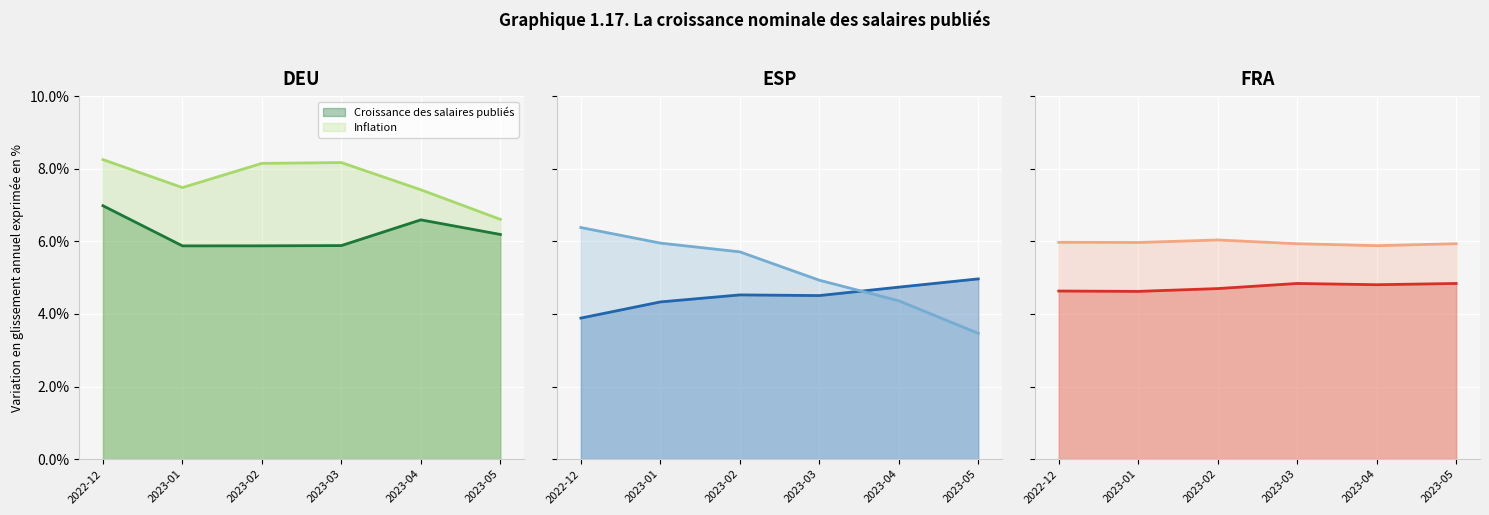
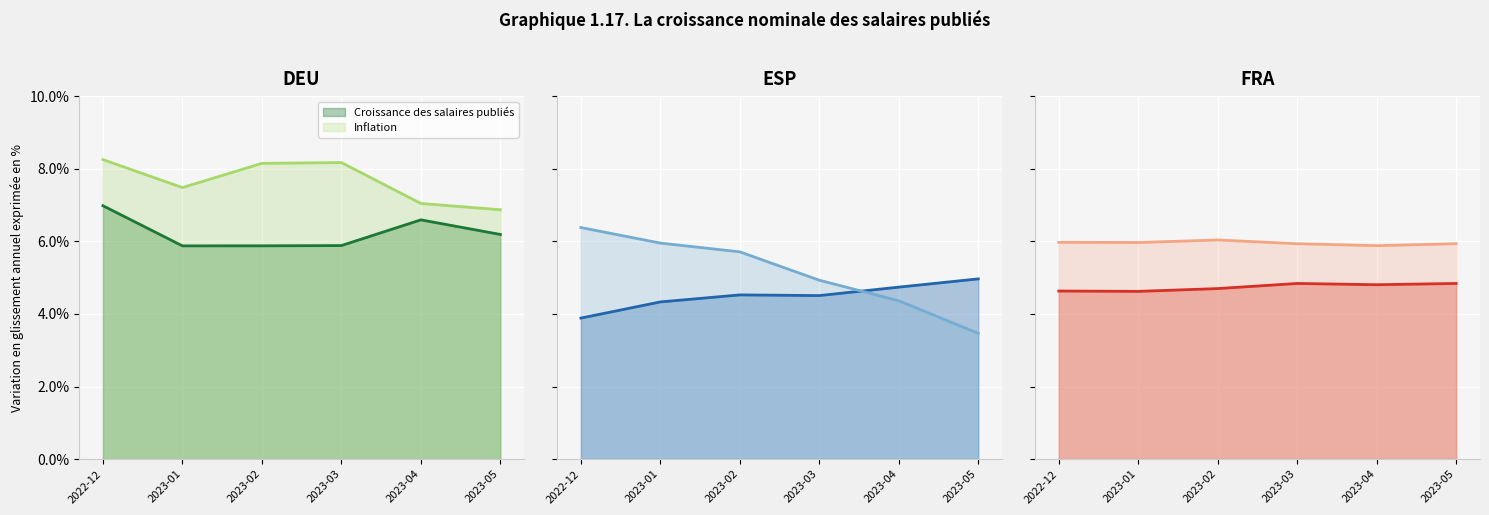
DEU, Inflation, 2023-04: 7.4% -> 7.0%
DEU, Inflation, 2023-05: 6.6% -> 6.9%
